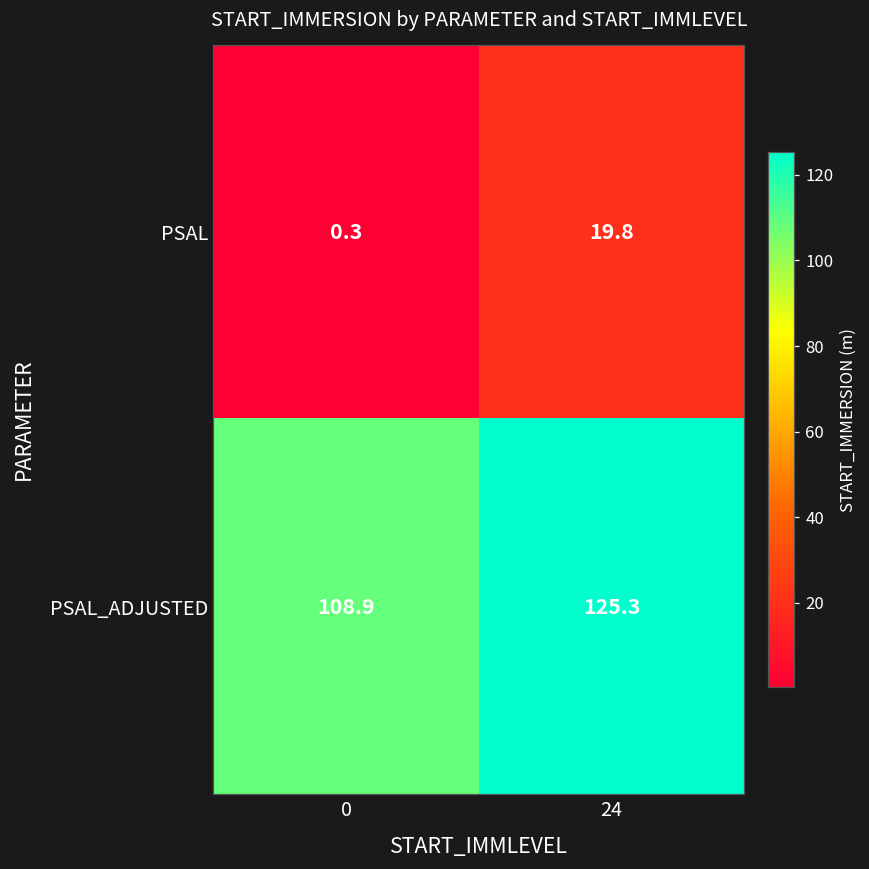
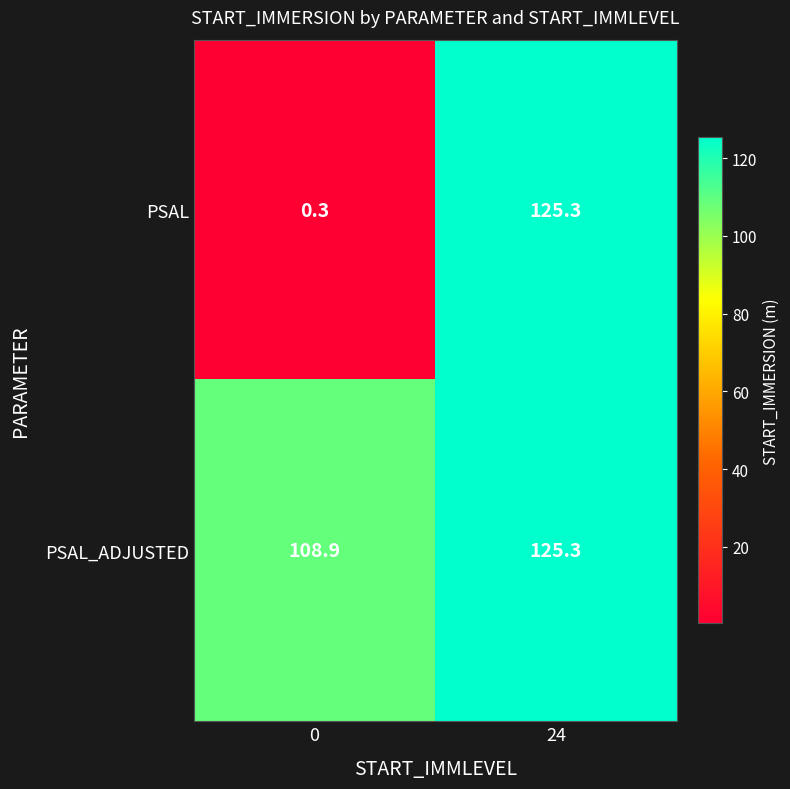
PSAL, 24: 19.8 -> 125.3
